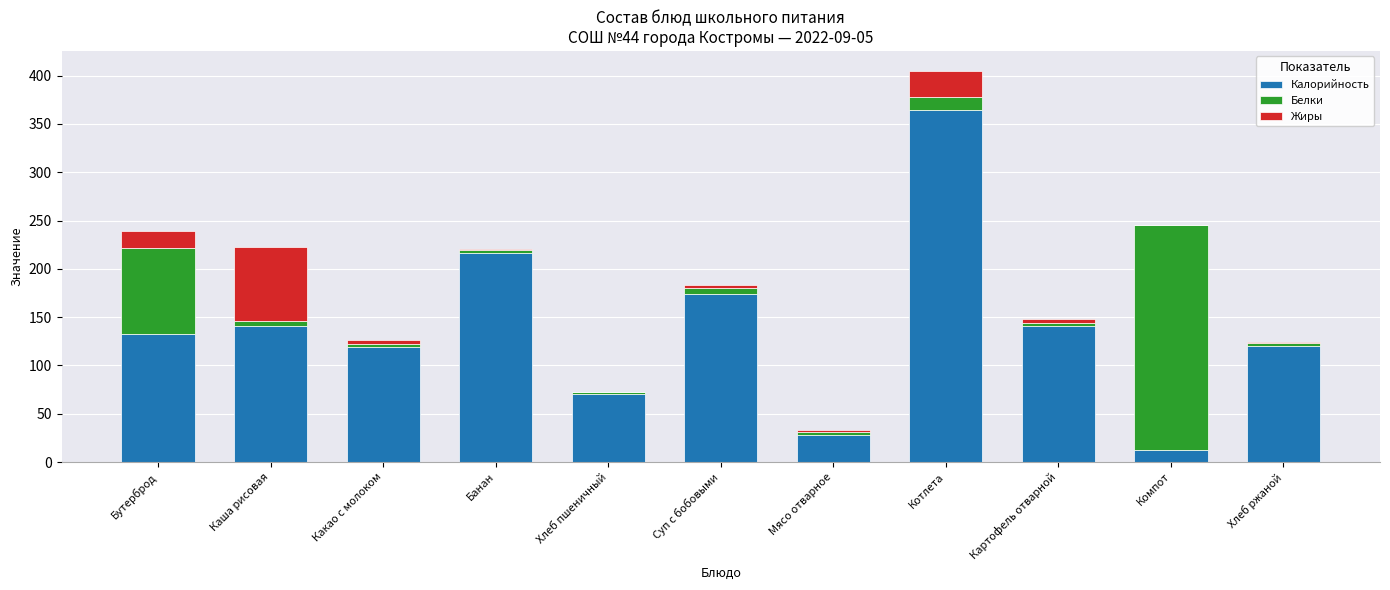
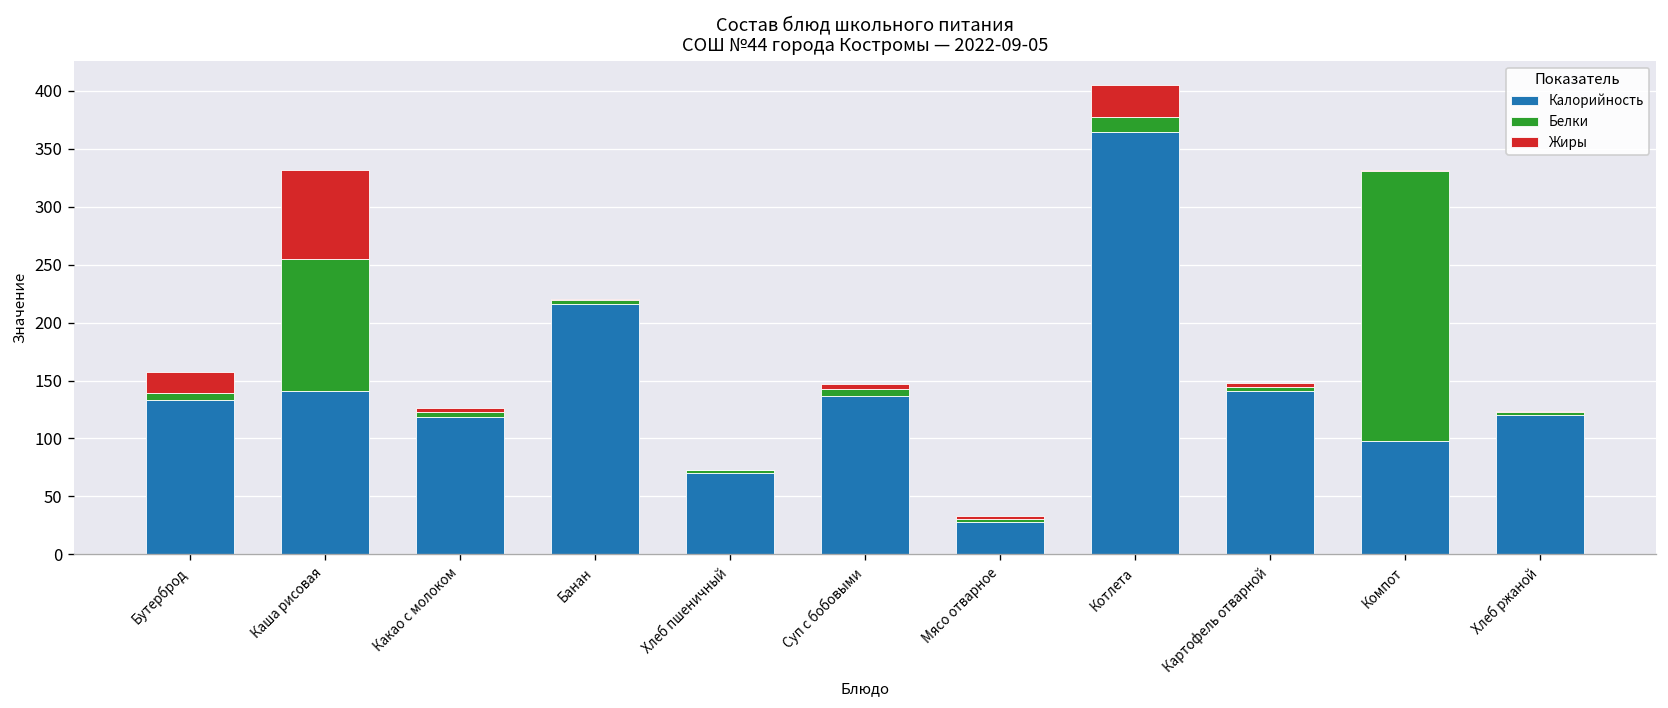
Белки, Бутерброд: 90 -> 10
Белки, Каша рисовая: 10 -> 110
Калорийность, Суп с бобовыми: 170 -> 140
Калорийность, Компот: 10 -> 100
